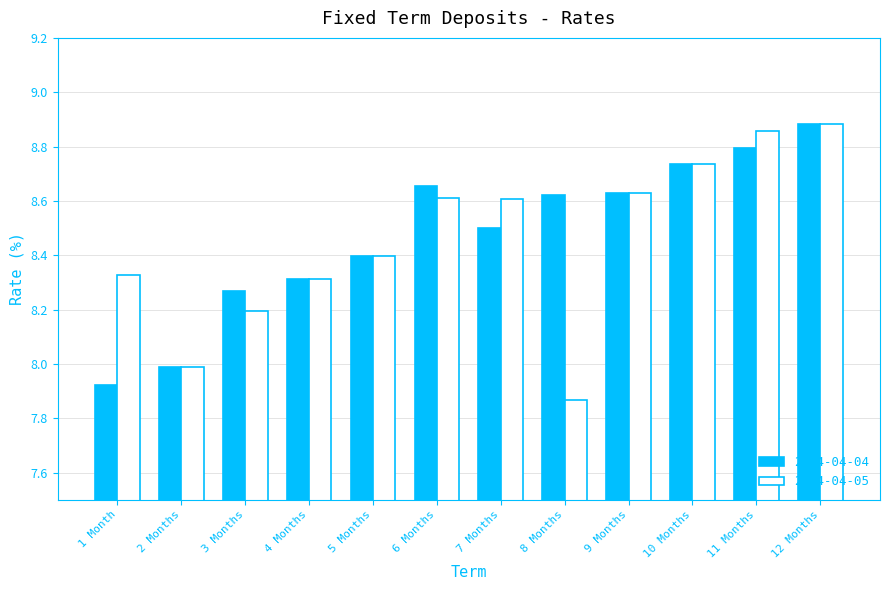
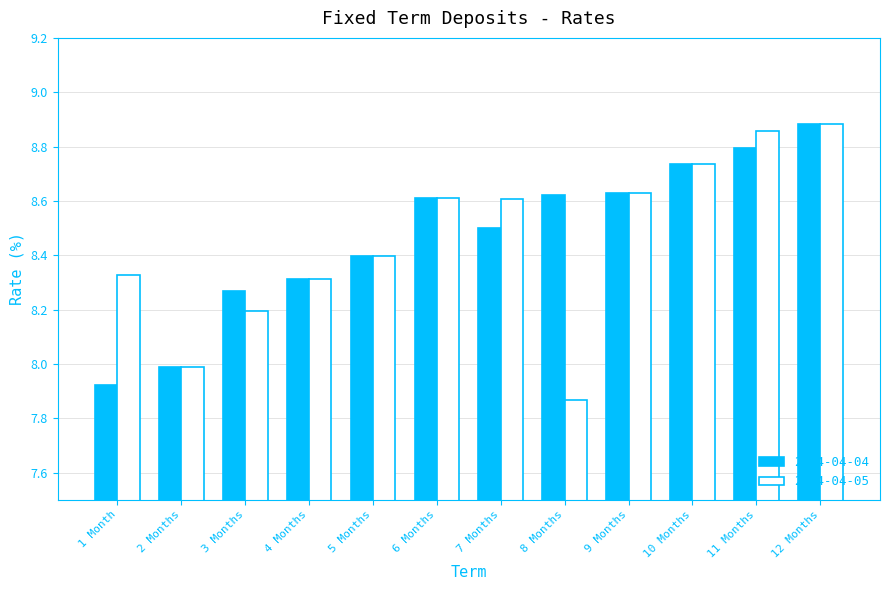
2024-04-04, 6 Months: 8.65 -> 8.61
